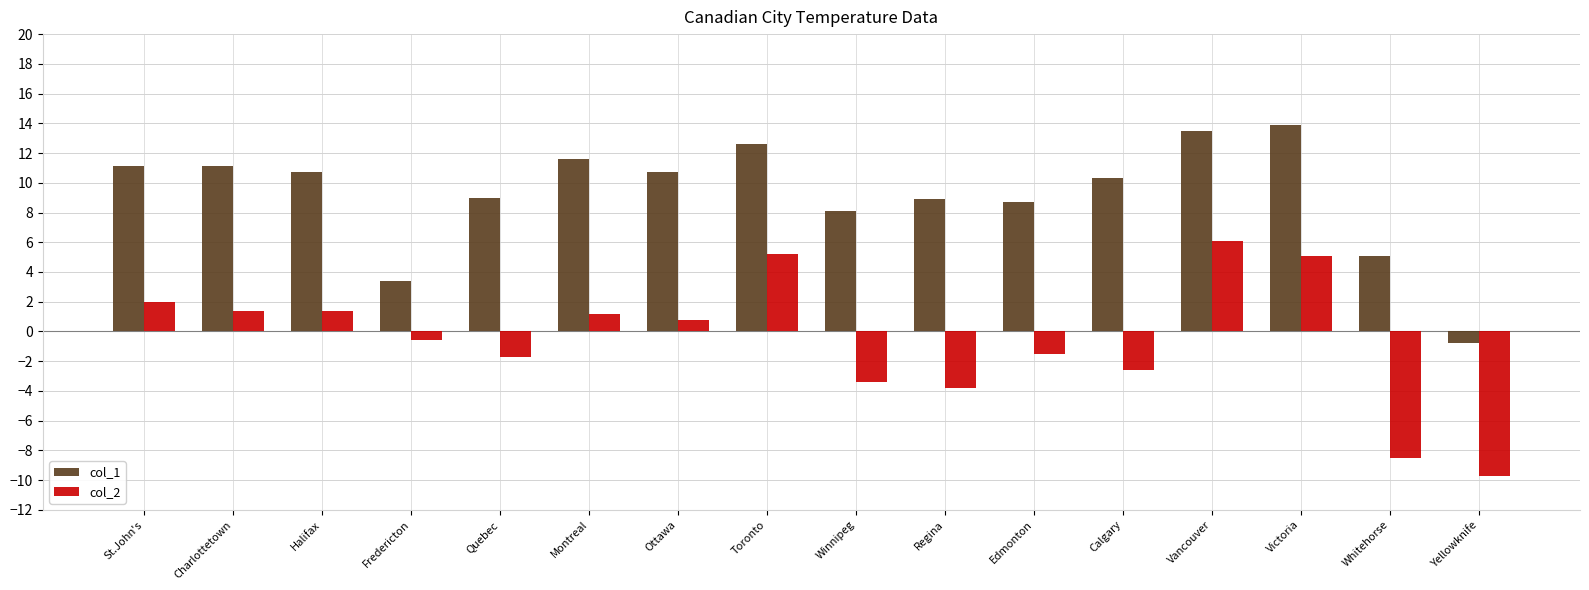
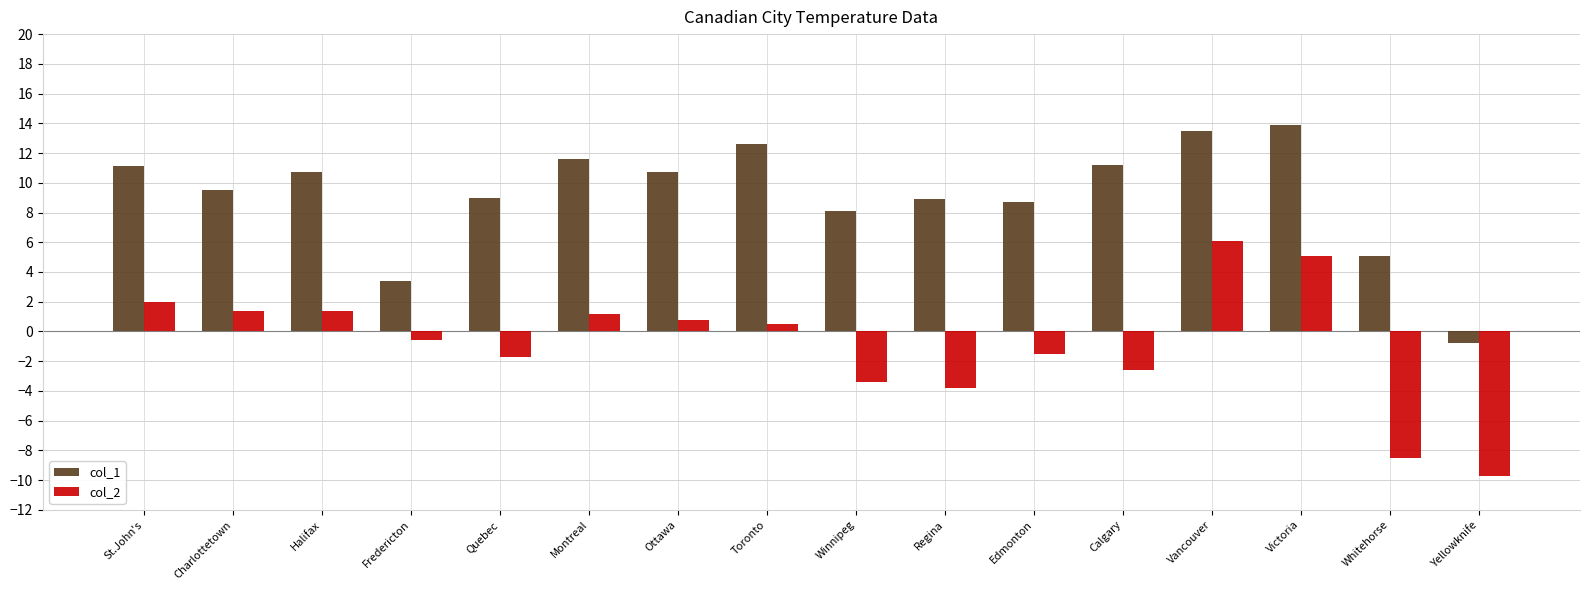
col_1, Charlottetown: 11.1 -> 9.5
col_2, Toronto: 5.2 -> 0.5
col_1, Calgary: 10.3 -> 11.2
